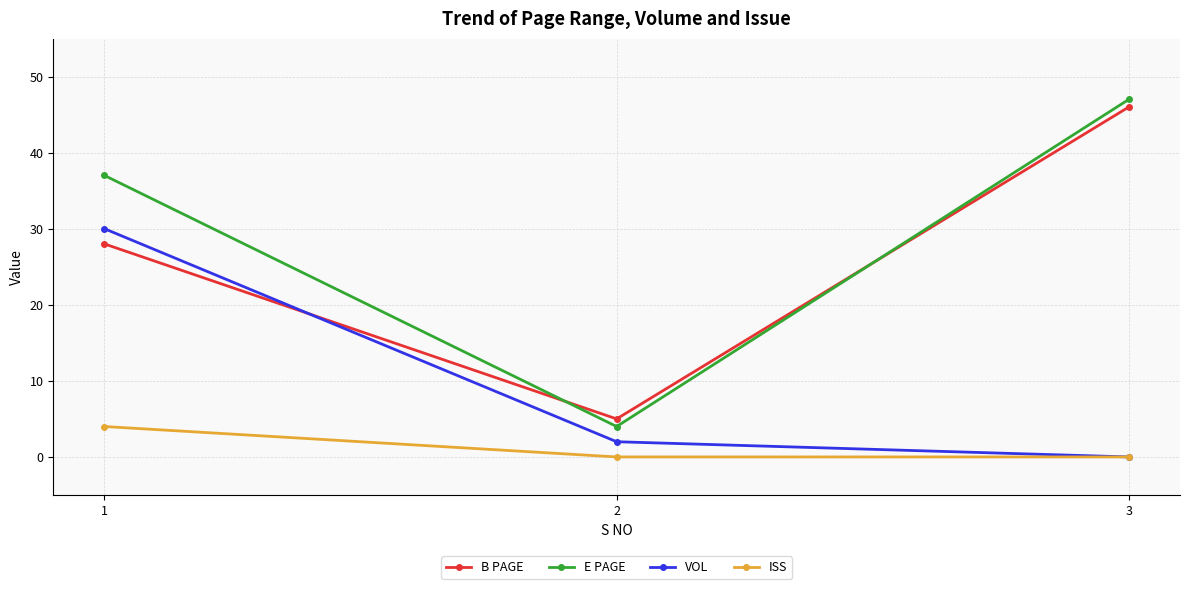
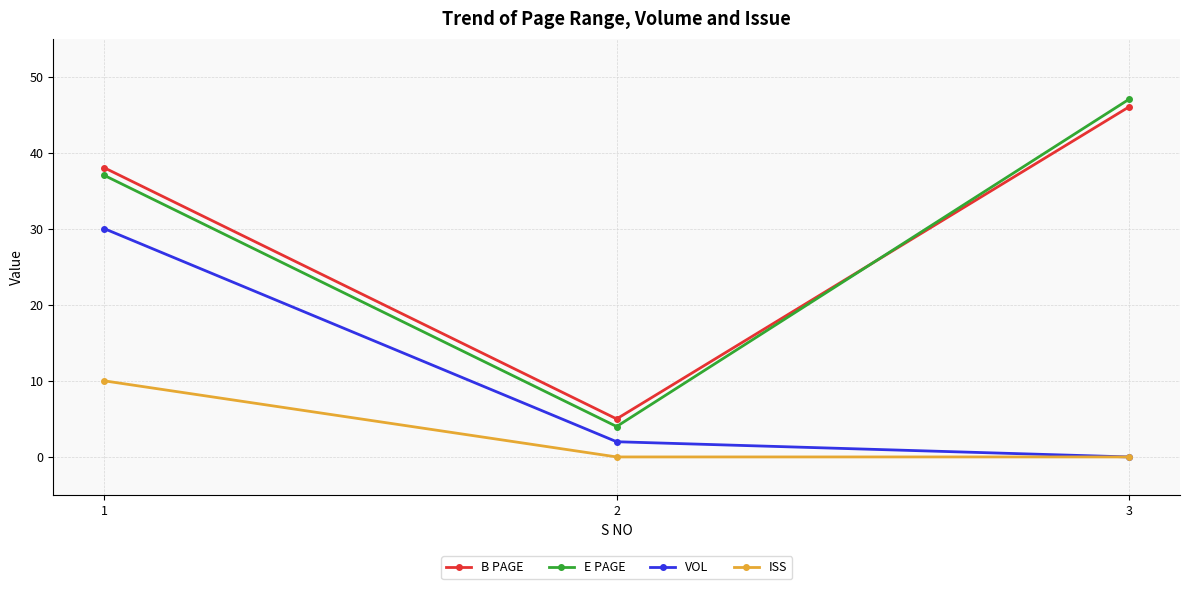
B PAGE, 1: 28 -> 38
ISS, 1: 4 -> 10
